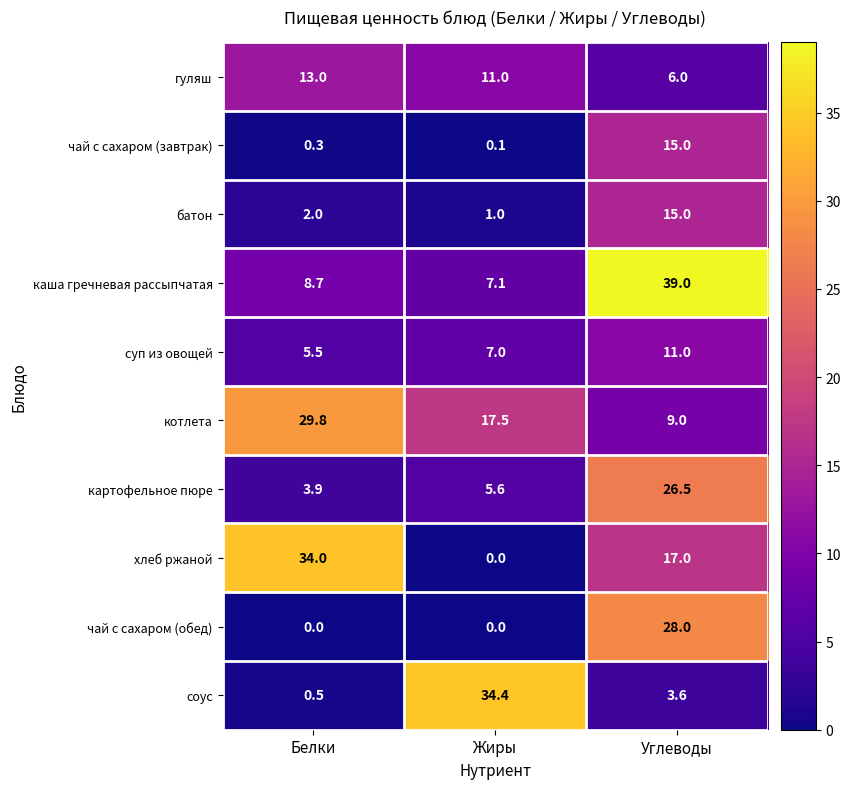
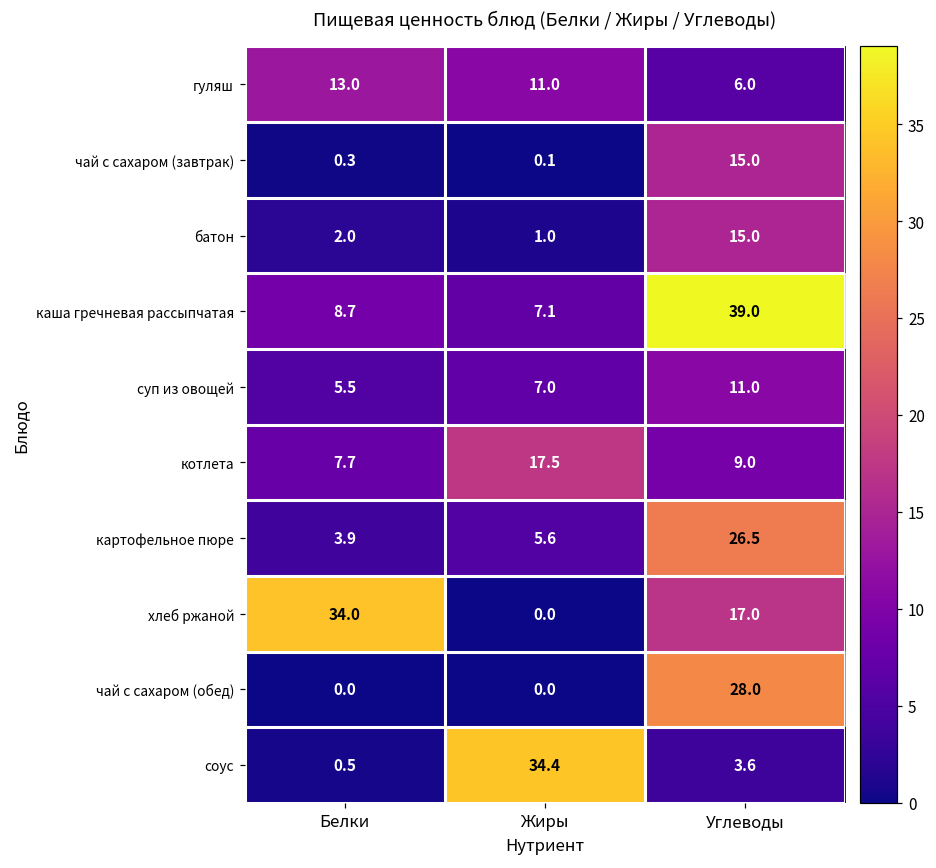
котлета, Белки: 29.8 -> 7.7
